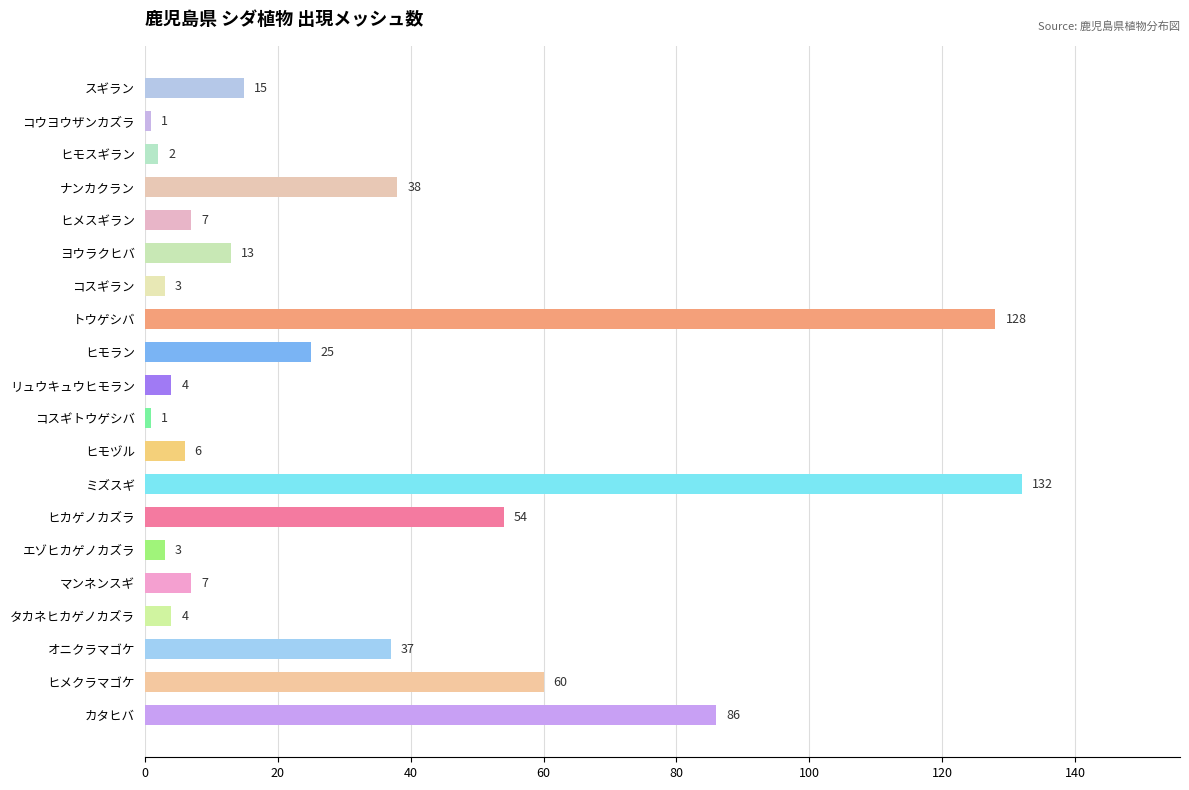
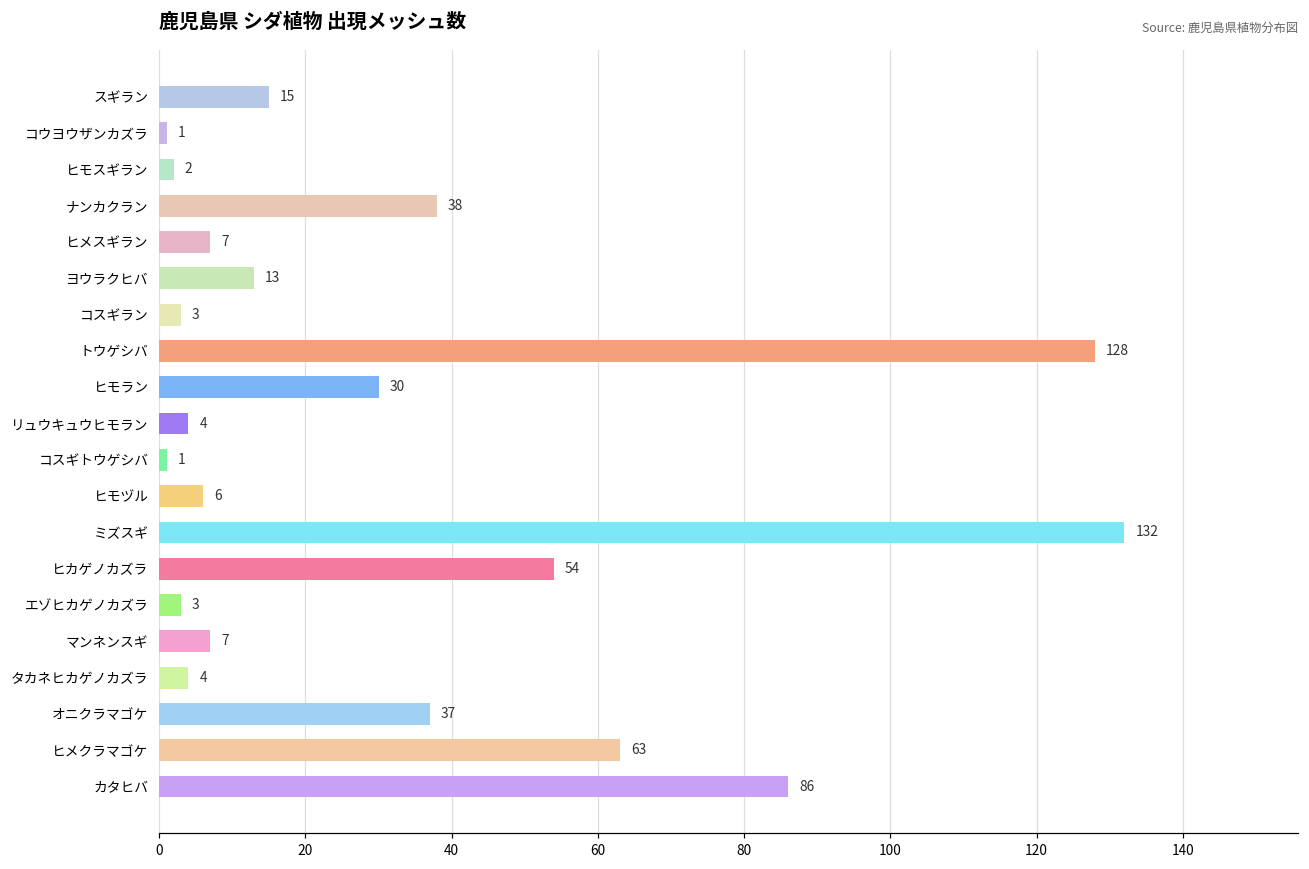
ヒモラン: 25 -> 30
ヒメクラマゴケ: 60 -> 63
